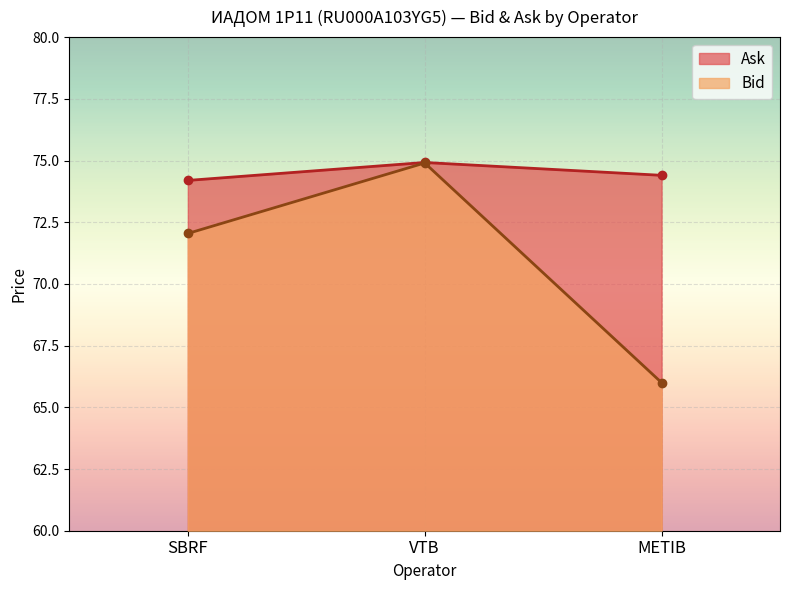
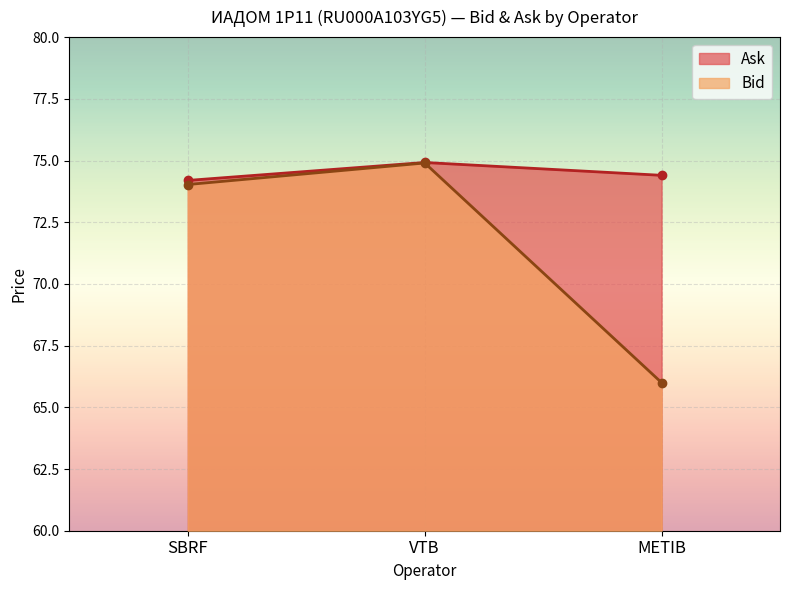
Bid, SBRF: 72.0 -> 74.0
